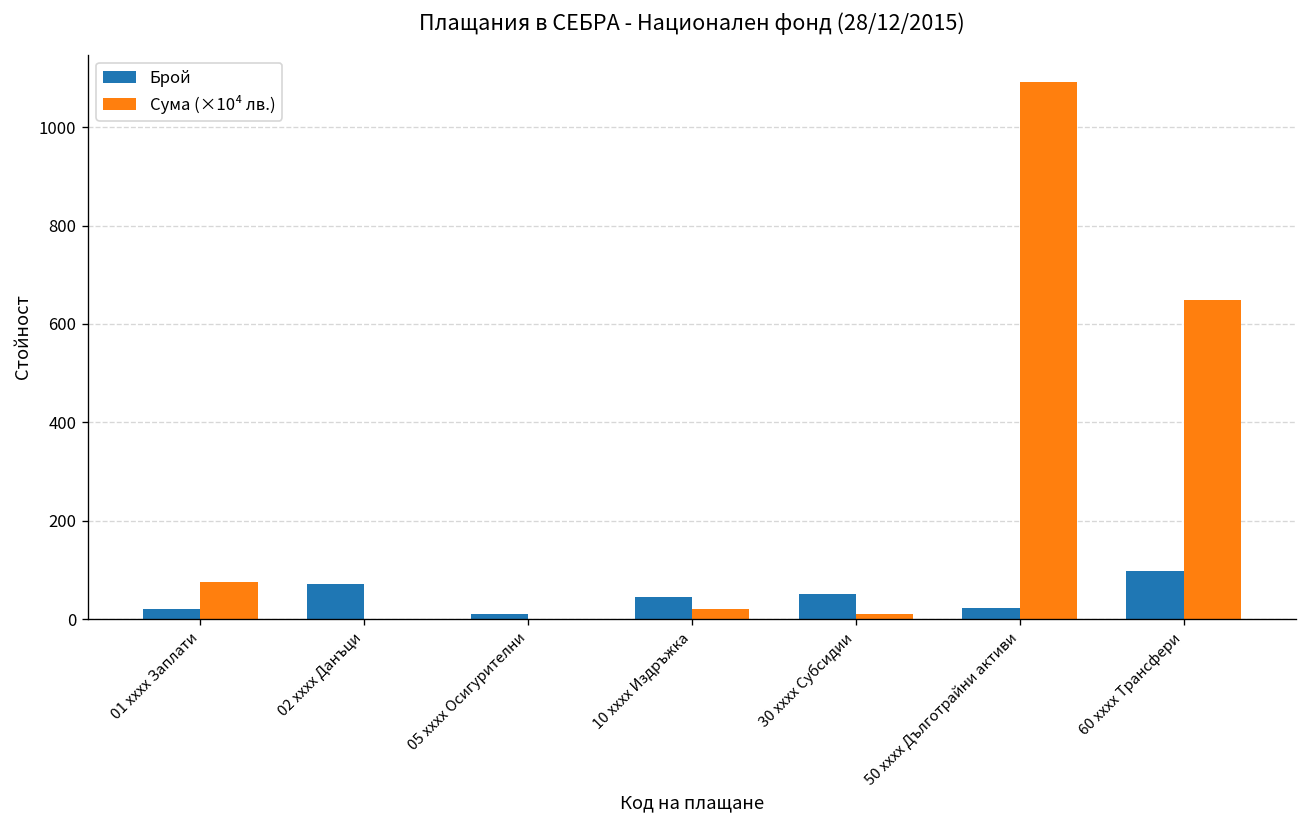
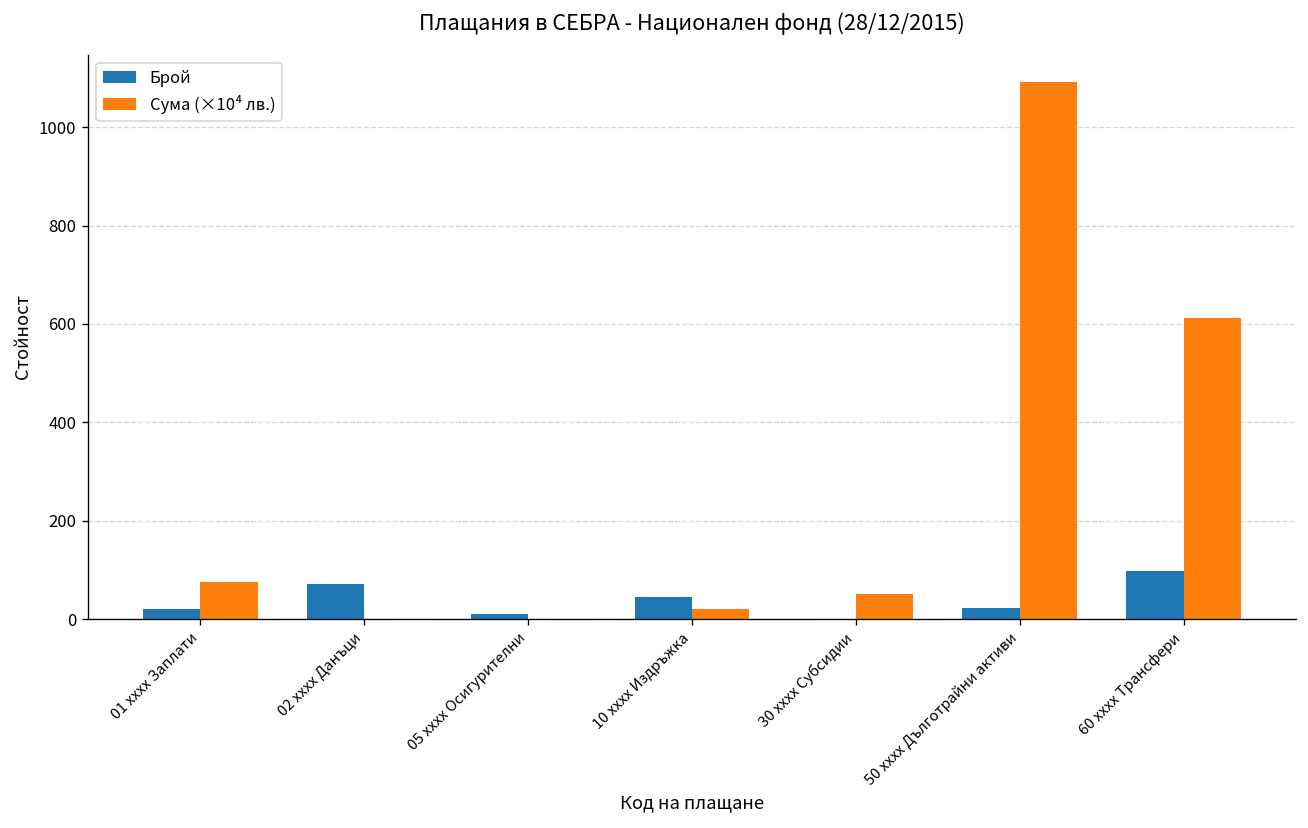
Брой, 30 xxxx Субсидии: 50 -> 0
Сума (×10⁴ лв.), 30 xxxx Субсидии: 10 -> 50
Сума (×10⁴ лв.), 60 xxxx Трансфери: 650 -> 610
